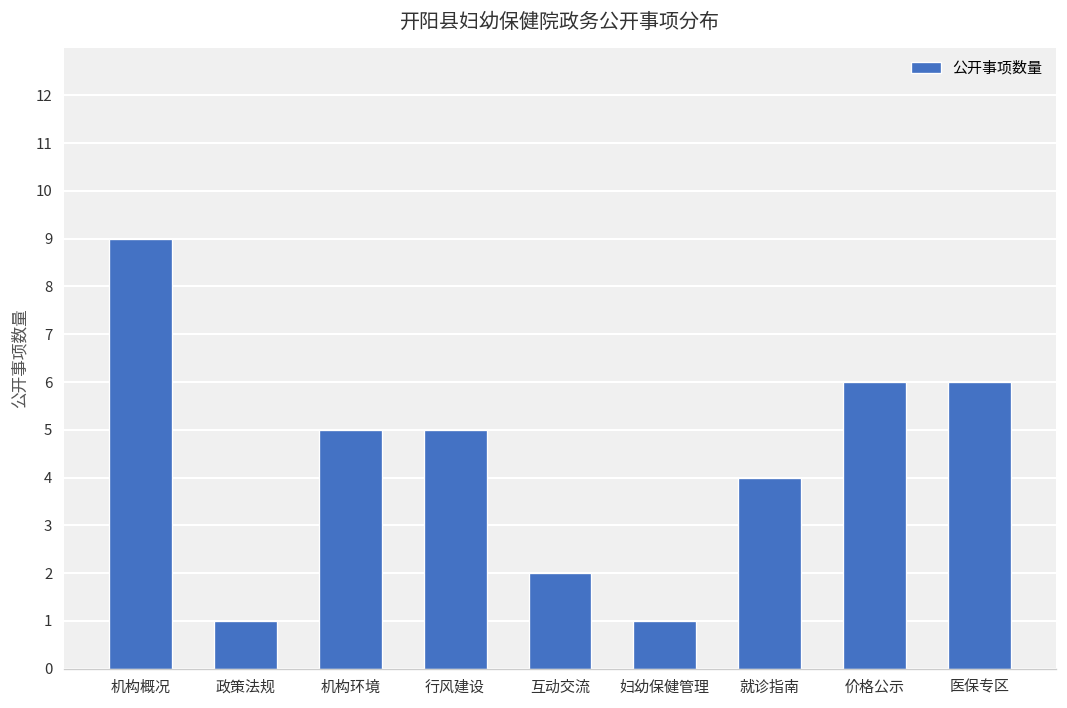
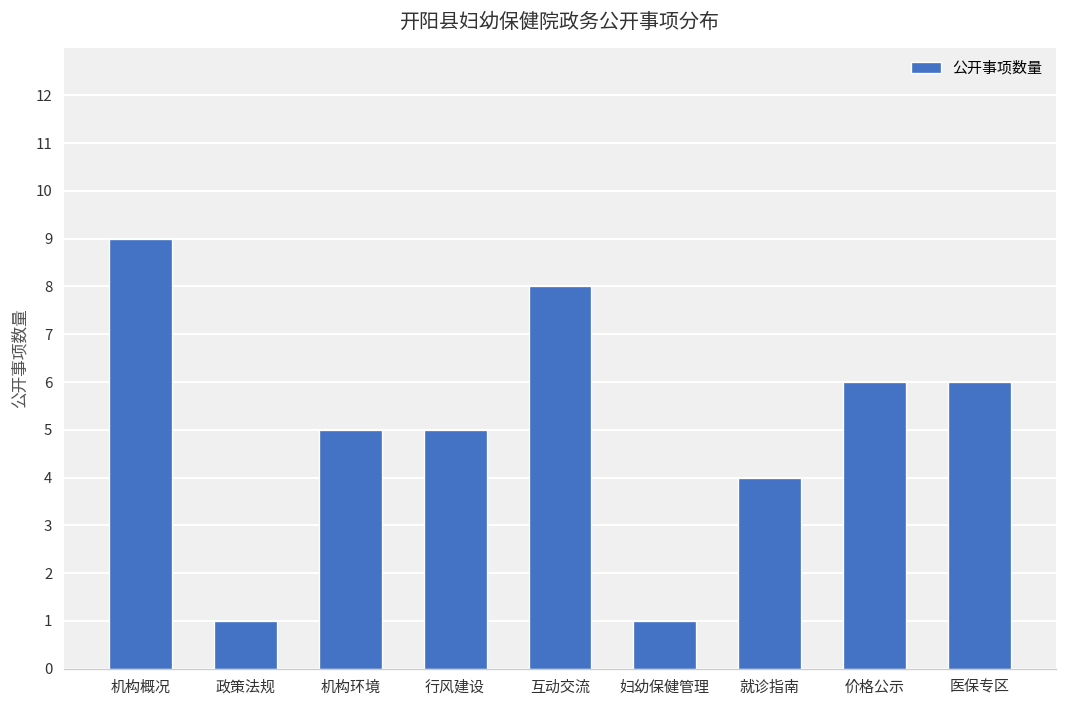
互动交流: 2 -> 8
